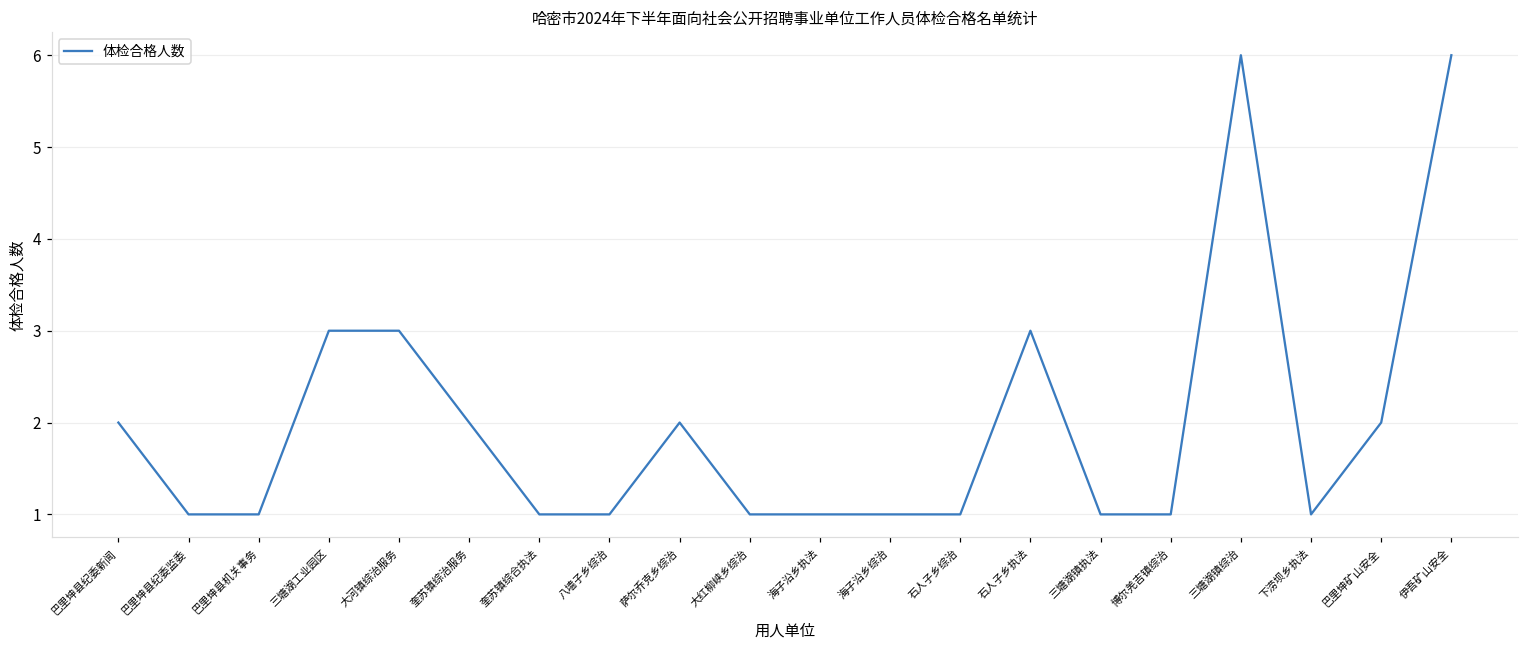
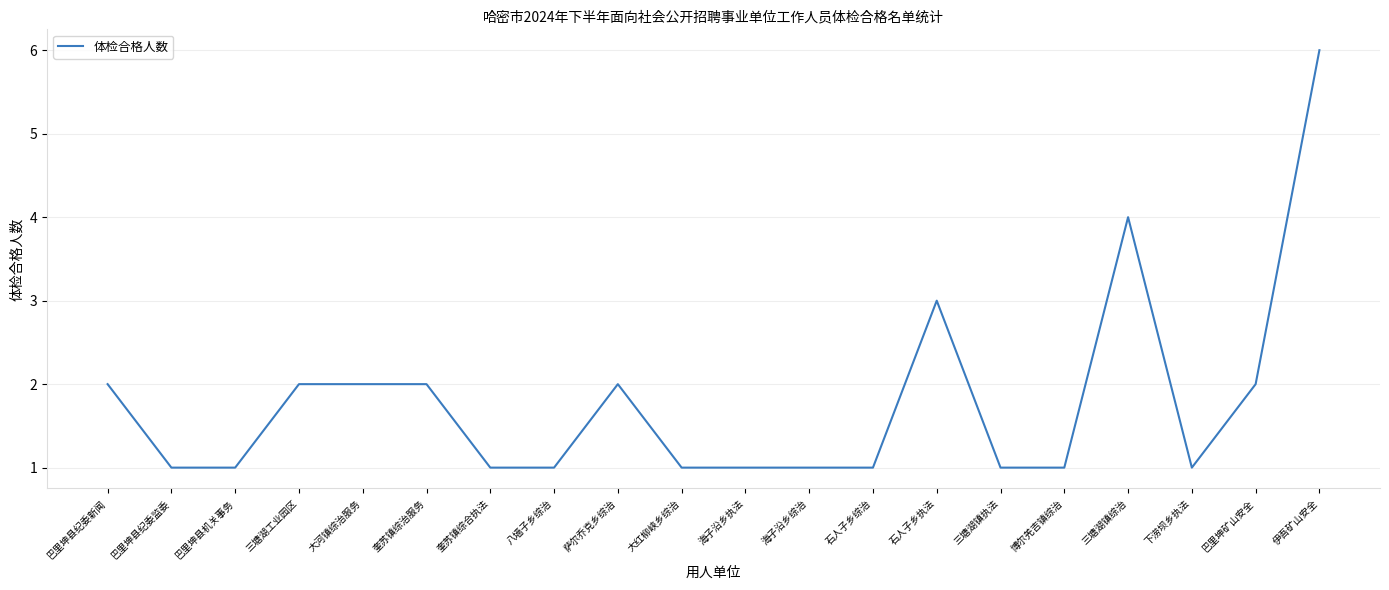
三塘湖工业园区: 3 -> 2
大河镇综治服务: 3 -> 2
三塘湖镇综治: 6 -> 4
